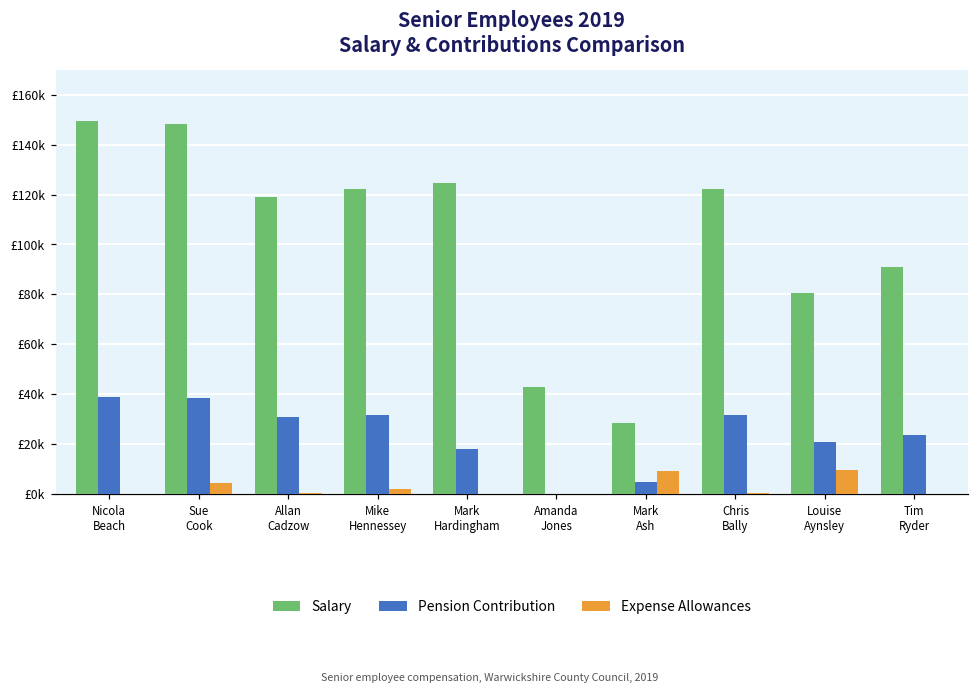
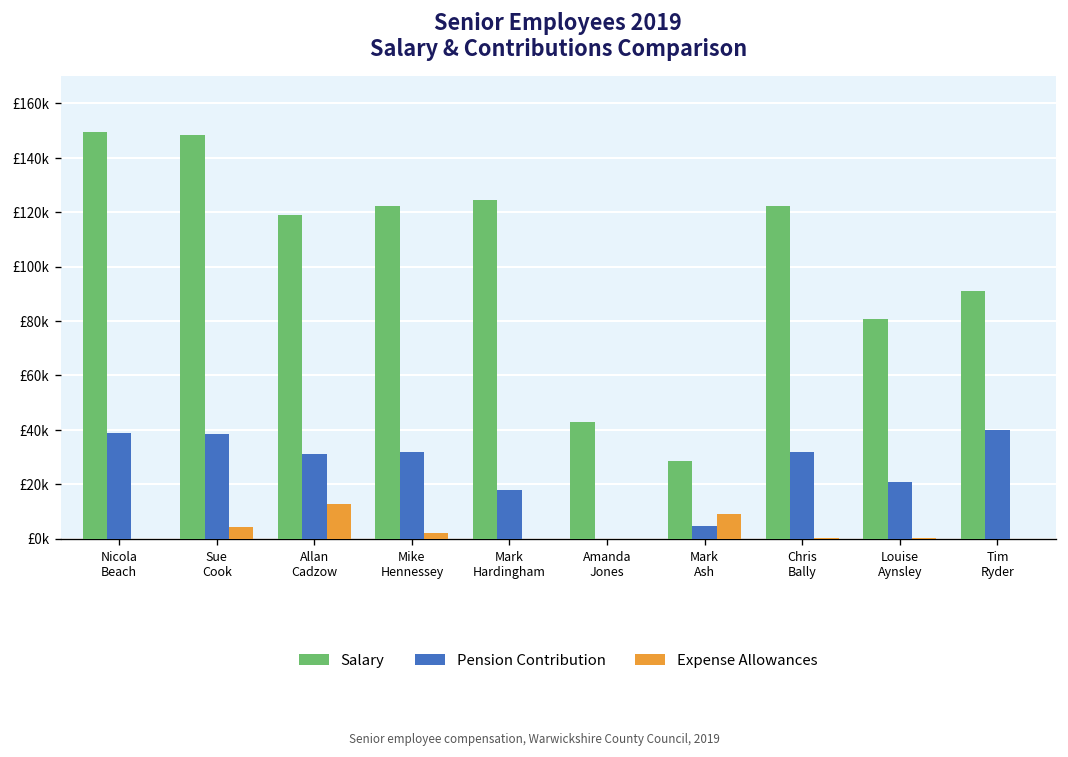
Expense Allowances, Allan Cadzow: £0 -> £13000
Expense Allowances, Louise Aynsley: £9000 -> £0
Pension Contribution, Tim Ryder: £24000 -> £40000
